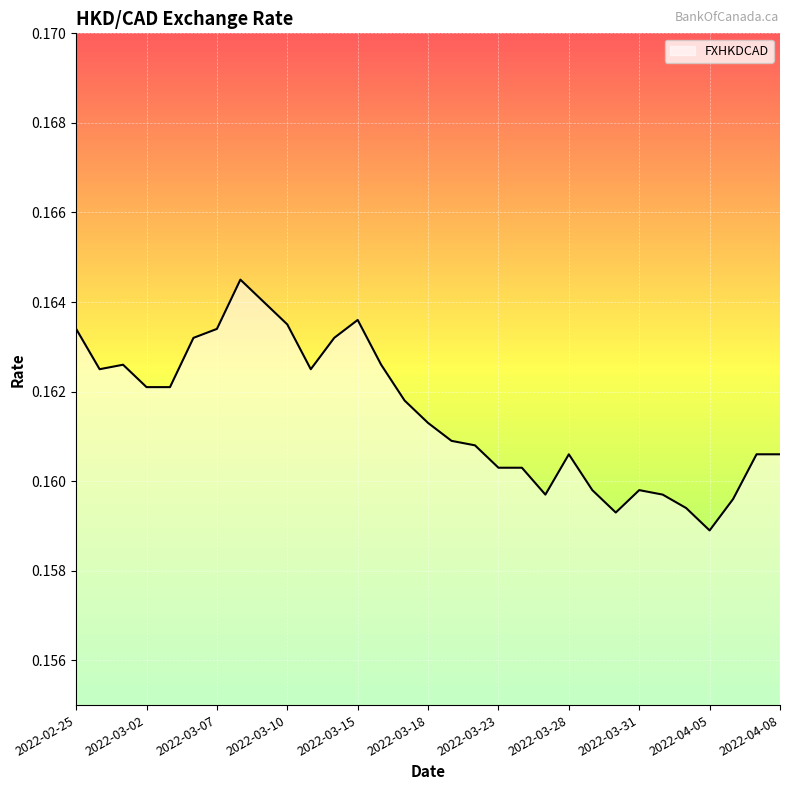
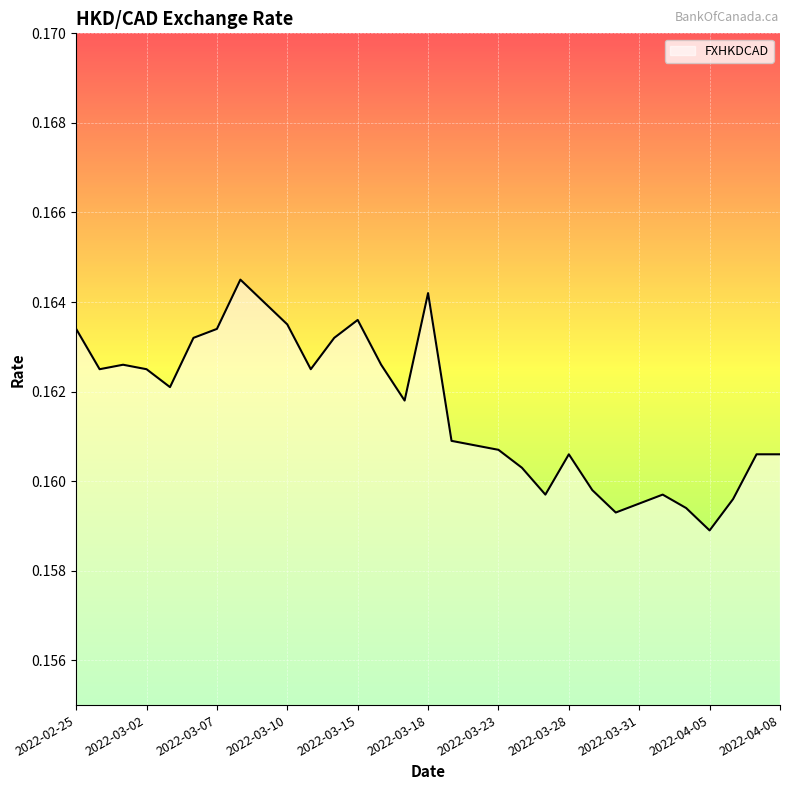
2022-03-02: 0.1621 -> 0.1625
2022-03-18: 0.1613 -> 0.1642
2022-03-23: 0.1603 -> 0.1607
2022-03-31: 0.1598 -> 0.1595
